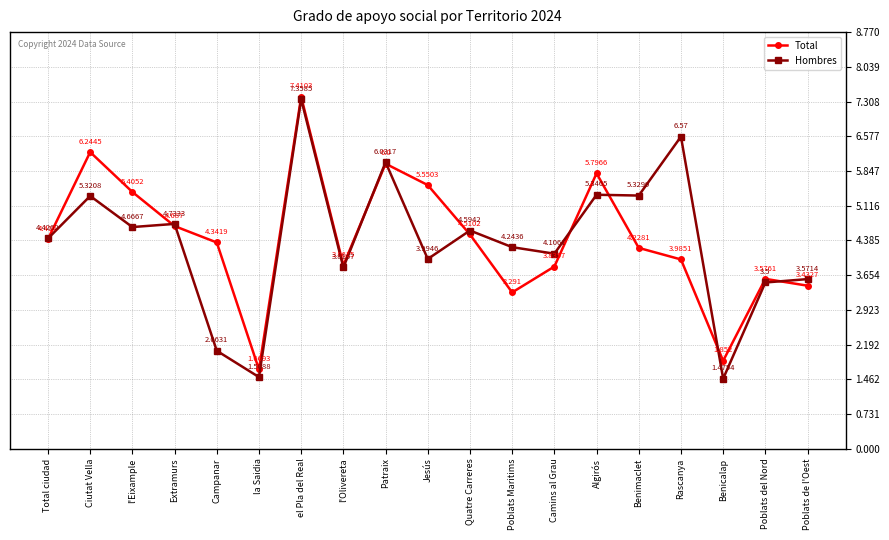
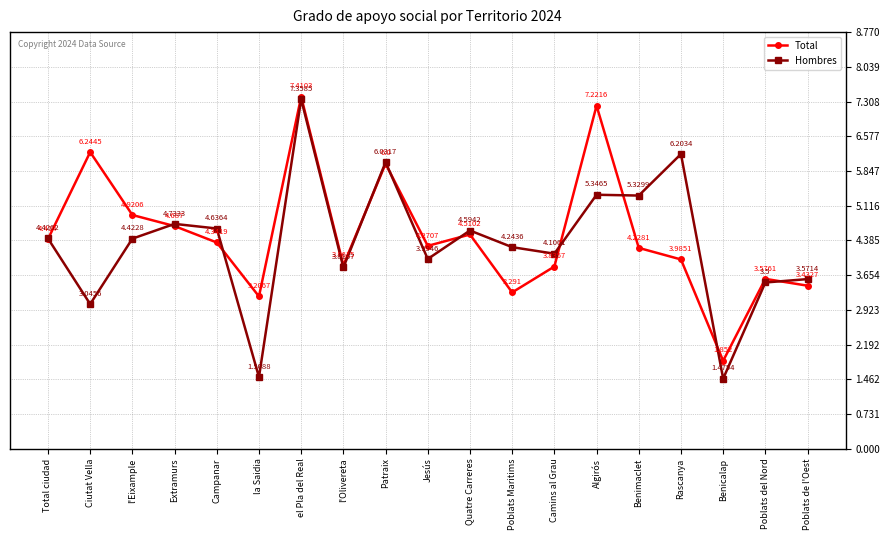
Hombres, Ciutat Vella: 5.3208 -> 3.0456
Total, l'Eixample: 5.4052 -> 4.9206
Hombres, l'Eixample: 4.6667 -> 4.4228
Hombres, Campanar: 2.0631 -> 4.6364
Total, la Saidia: 1.6693 -> 3.2067
Total, Jesús: 5.5503 -> 4.2707
Total, Algirós: 5.7966 -> 7.2216
Hombres, Rascanya: 6.57 -> 6.2034
